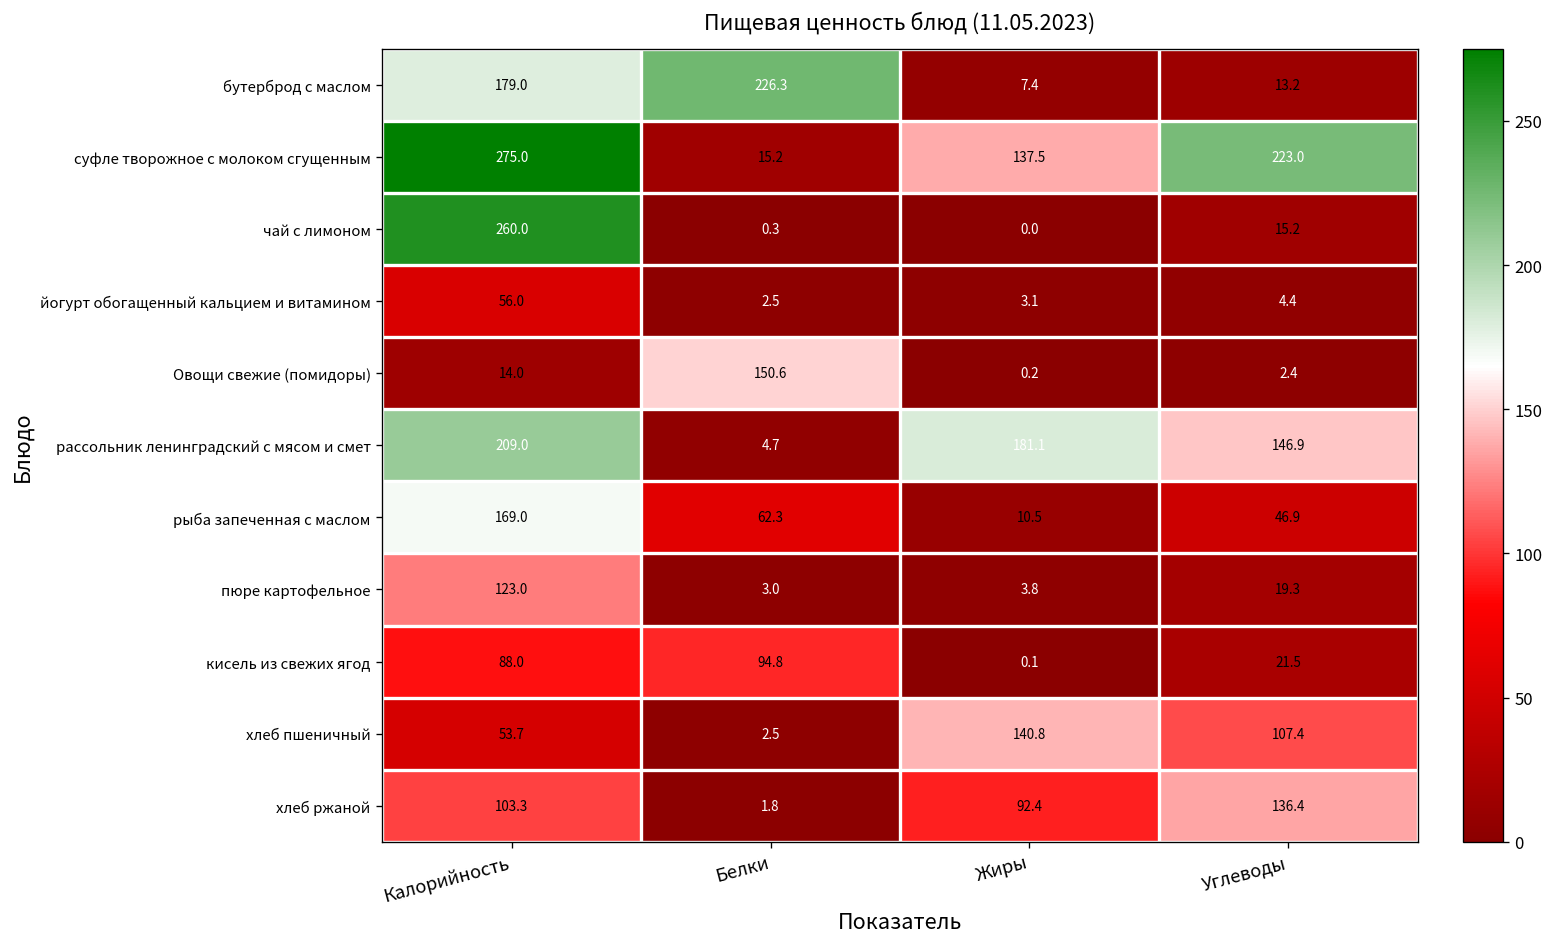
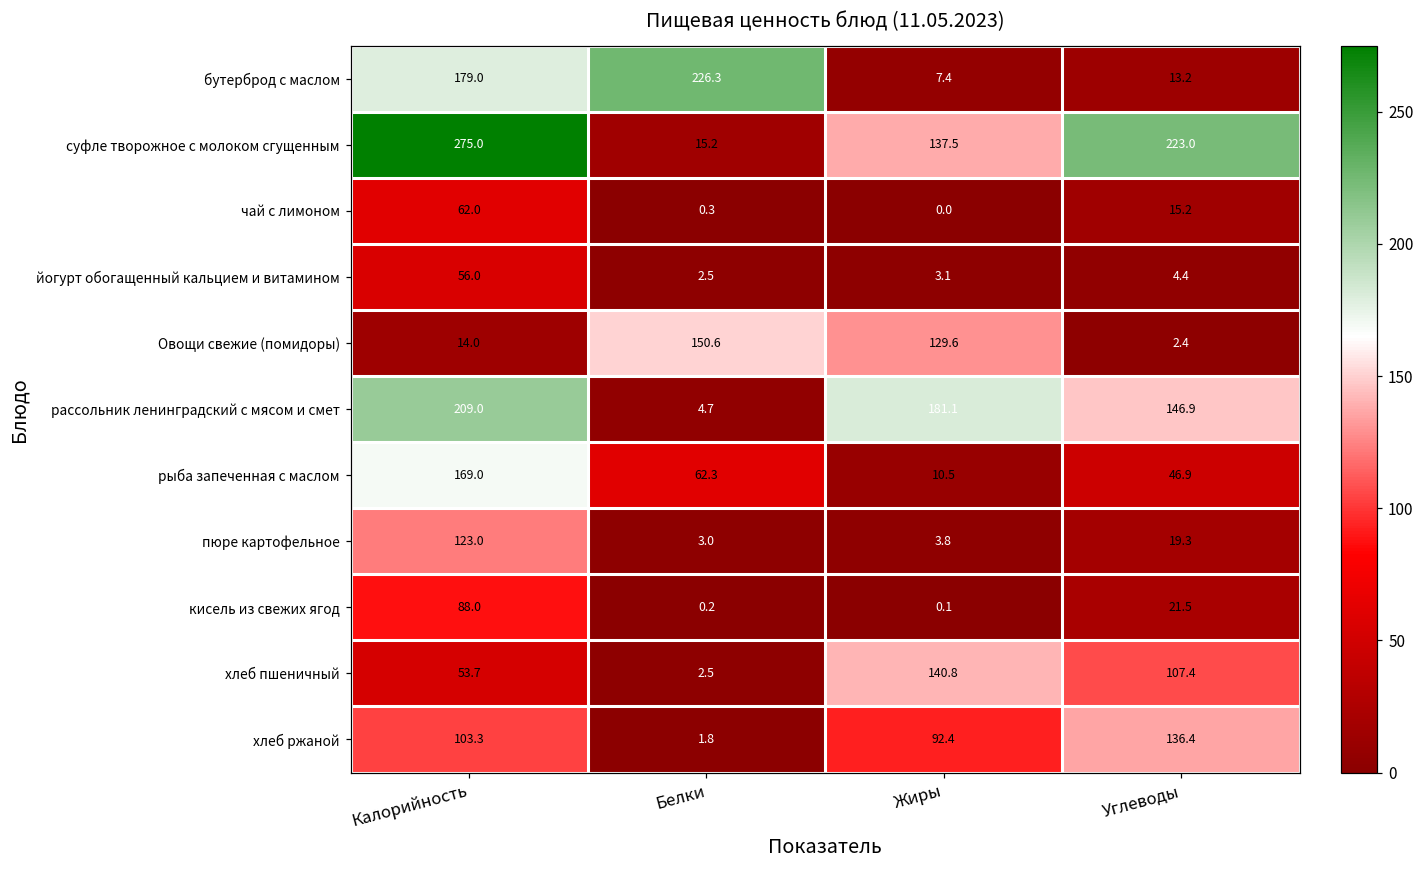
чай с лимоном, Калорийность: 260.0 -> 62.0
Овощи свежие (помидоры), Жиры: 0.2 -> 129.6
кисель из свежих ягод, Белки: 94.8 -> 0.2
